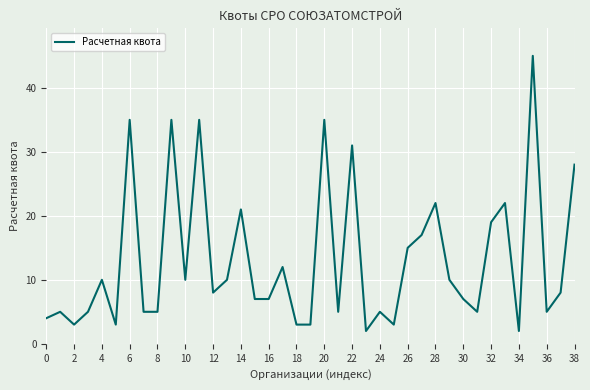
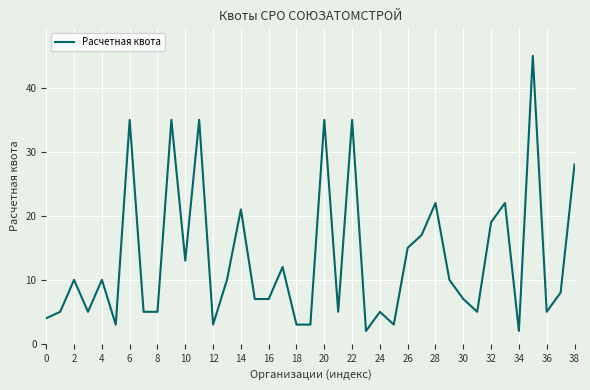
2: 3 -> 10
10: 10 -> 13
12: 8 -> 3
22: 31 -> 35
